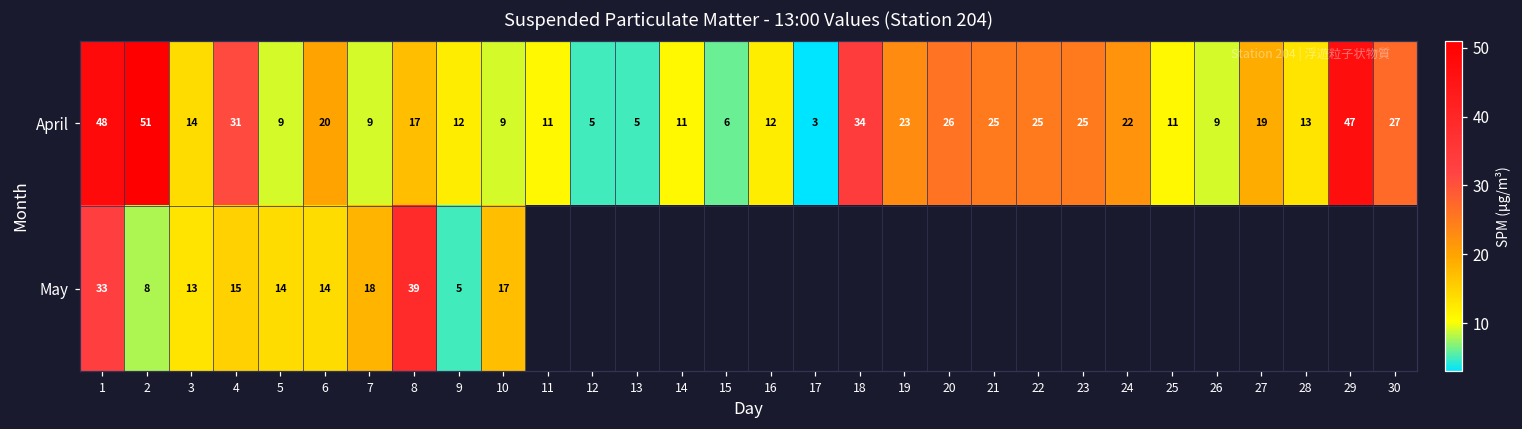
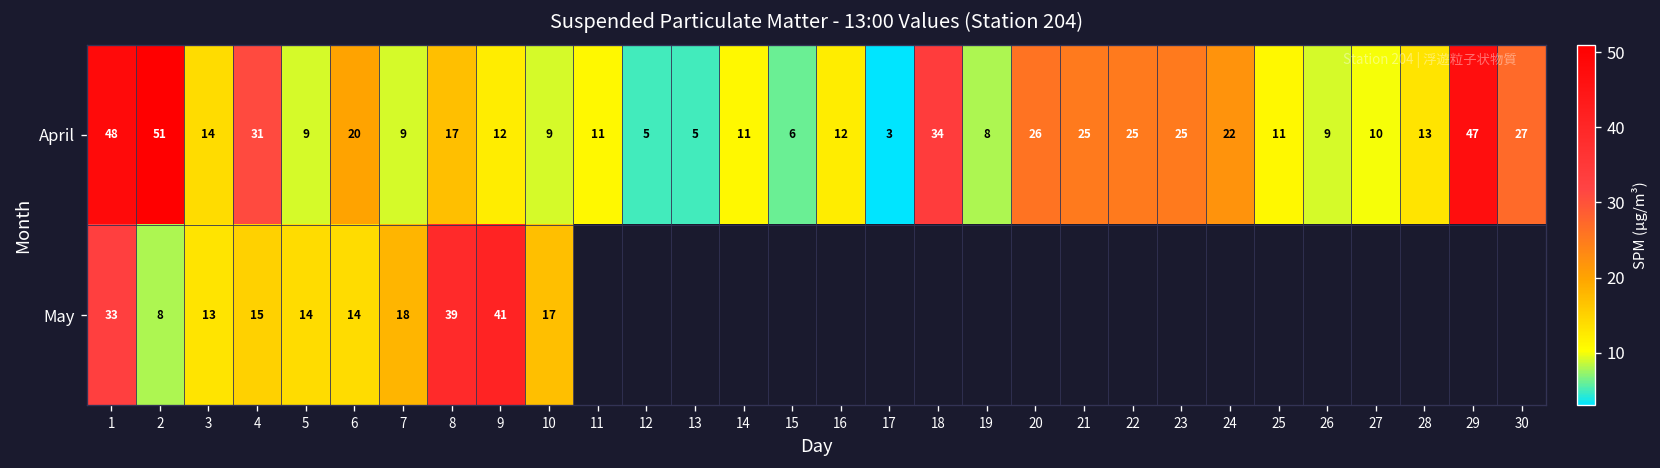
April, 19: 23 -> 8
April, 27: 19 -> 10
May, 9: 5 -> 41
